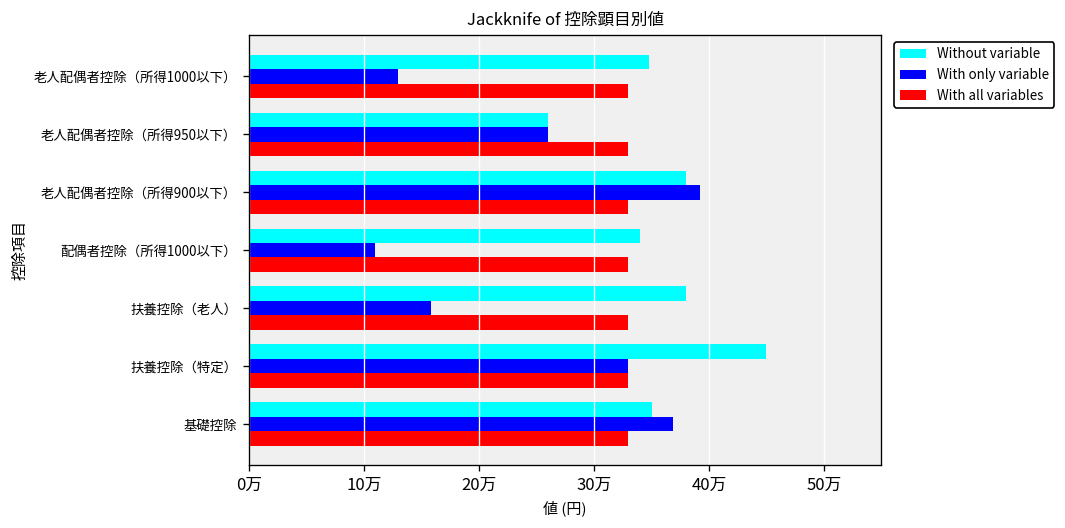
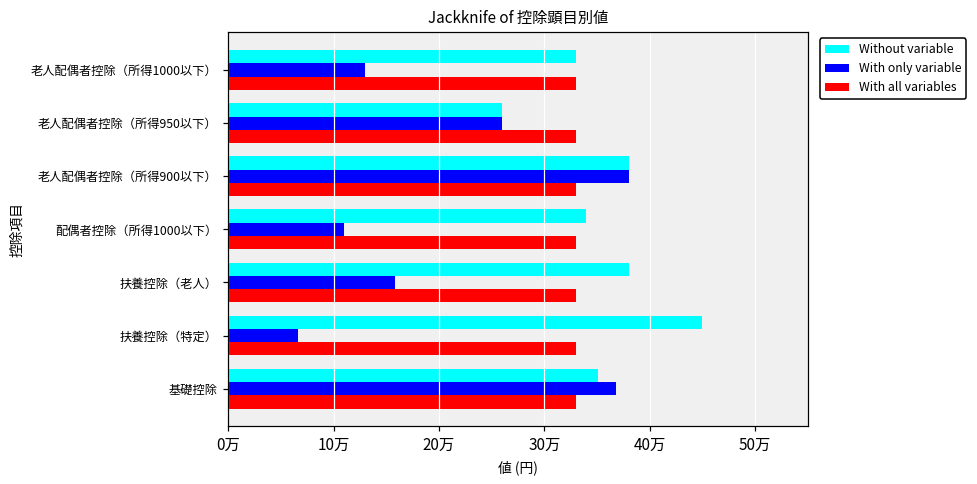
Without variable, 老人配偶者控除（所得1000以下）: 35万 -> 33万
With only variable, 老人配偶者控除（所得900以下）: 39万 -> 38万
With only variable, 扶養控除（特定）: 33万 -> 7万
